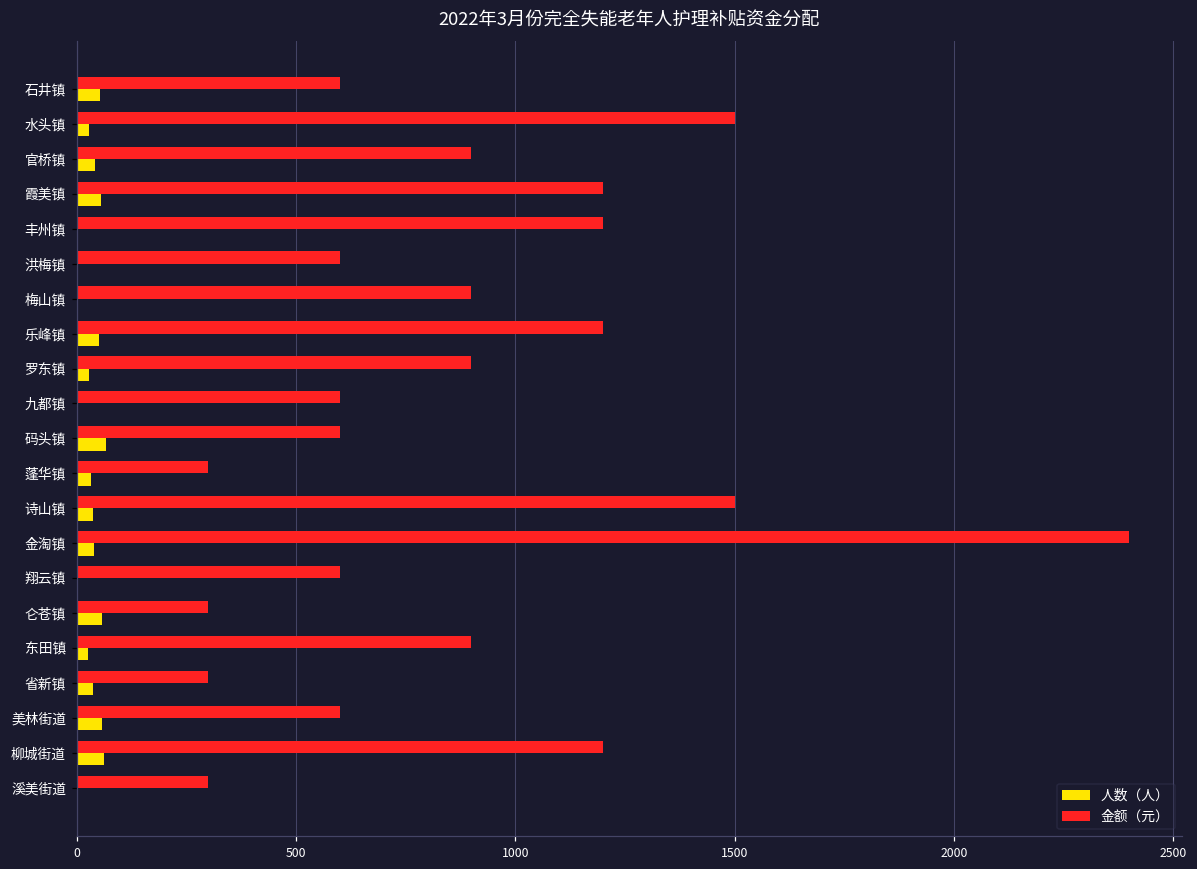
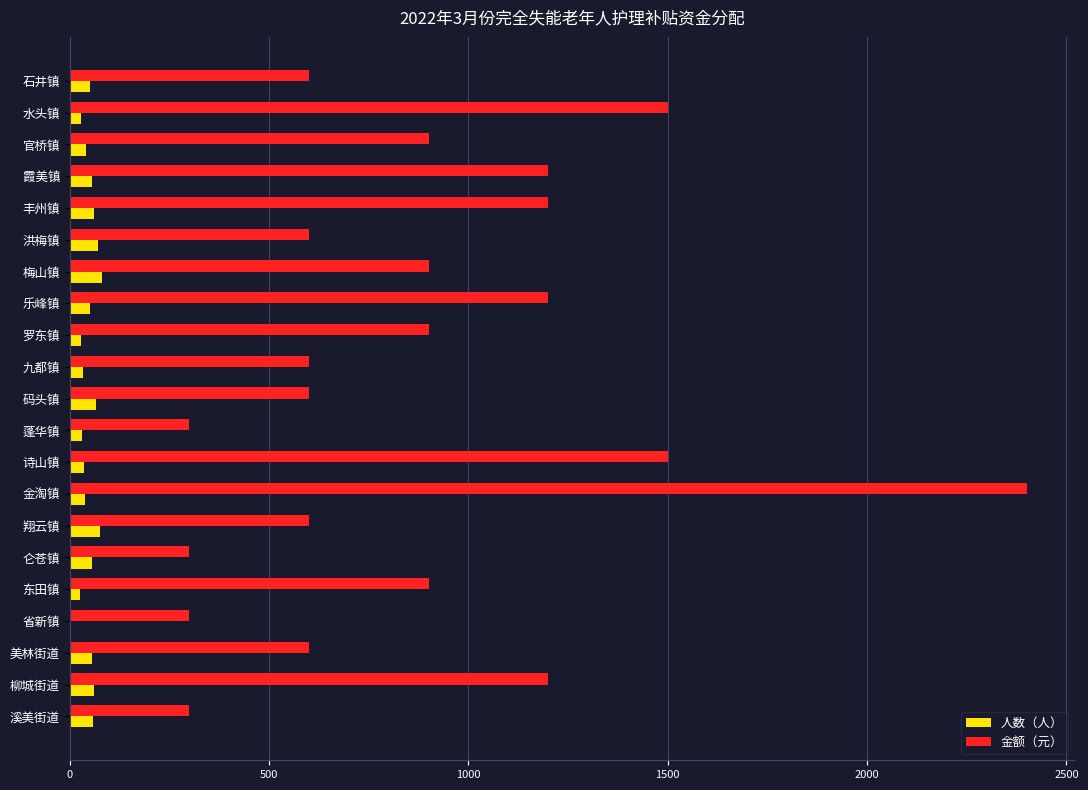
人数（人）, 丰州镇: 0 -> 60
人数（人）, 洪梅镇: 0 -> 70
人数（人）, 梅山镇: 0 -> 80
人数（人）, 九都镇: 0 -> 30
人数（人）, 翔云镇: 0 -> 80
人数（人）, 省新镇: 40 -> 0
人数（人）, 溪美街道: 0 -> 60
